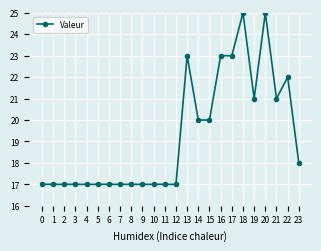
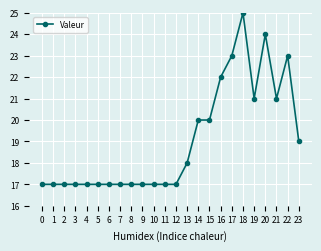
13: 23 -> 18
16: 23 -> 22
20: 25 -> 24
22: 22 -> 23
23: 18 -> 19
